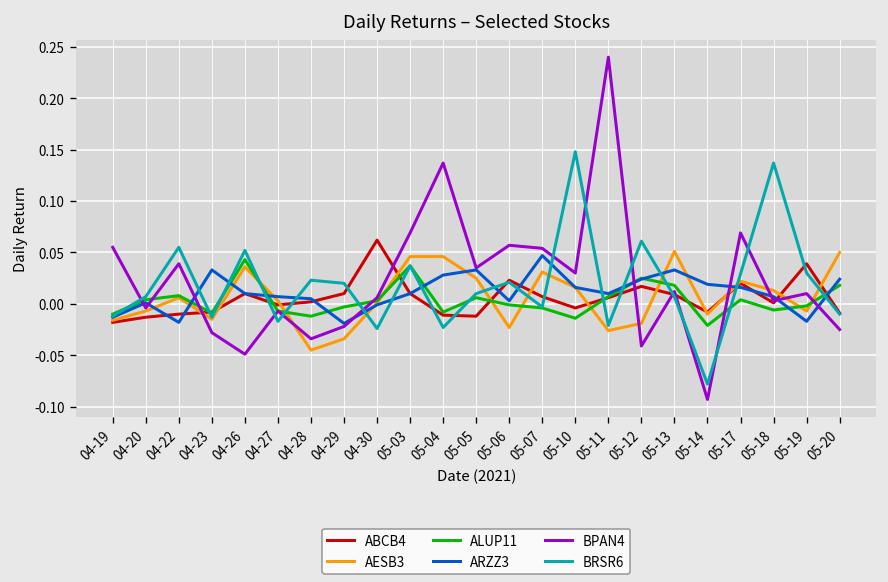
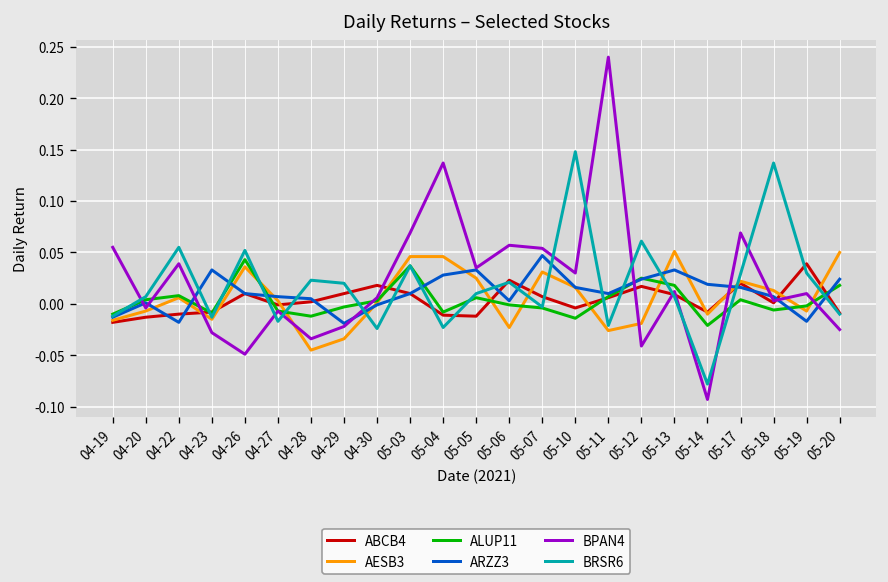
ABCB4, 04-30: 0.06 -> 0.02
